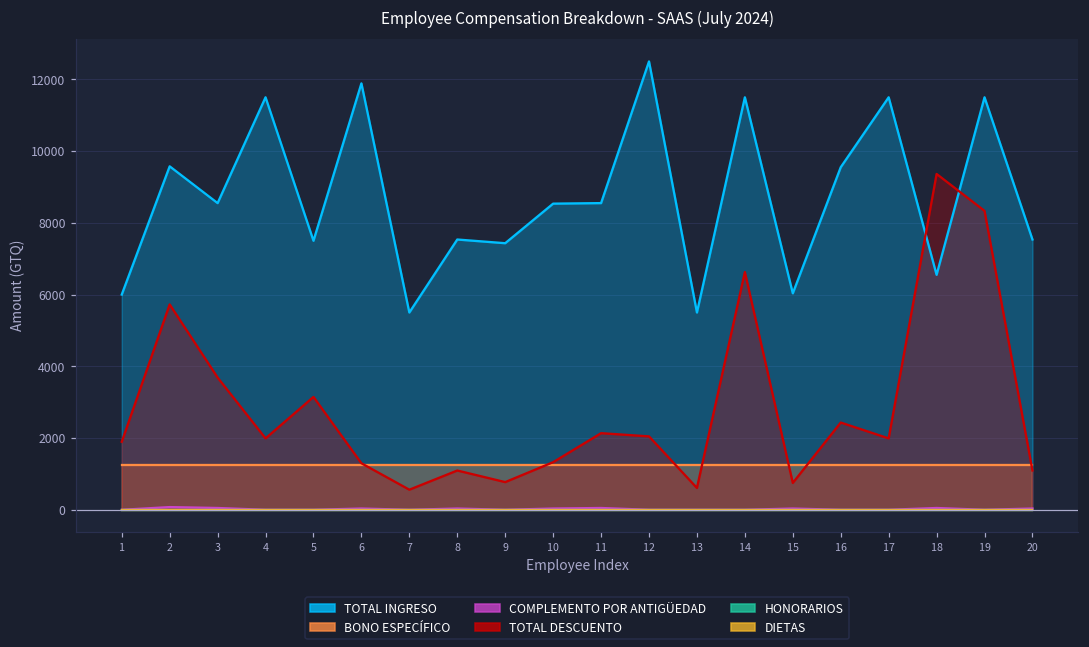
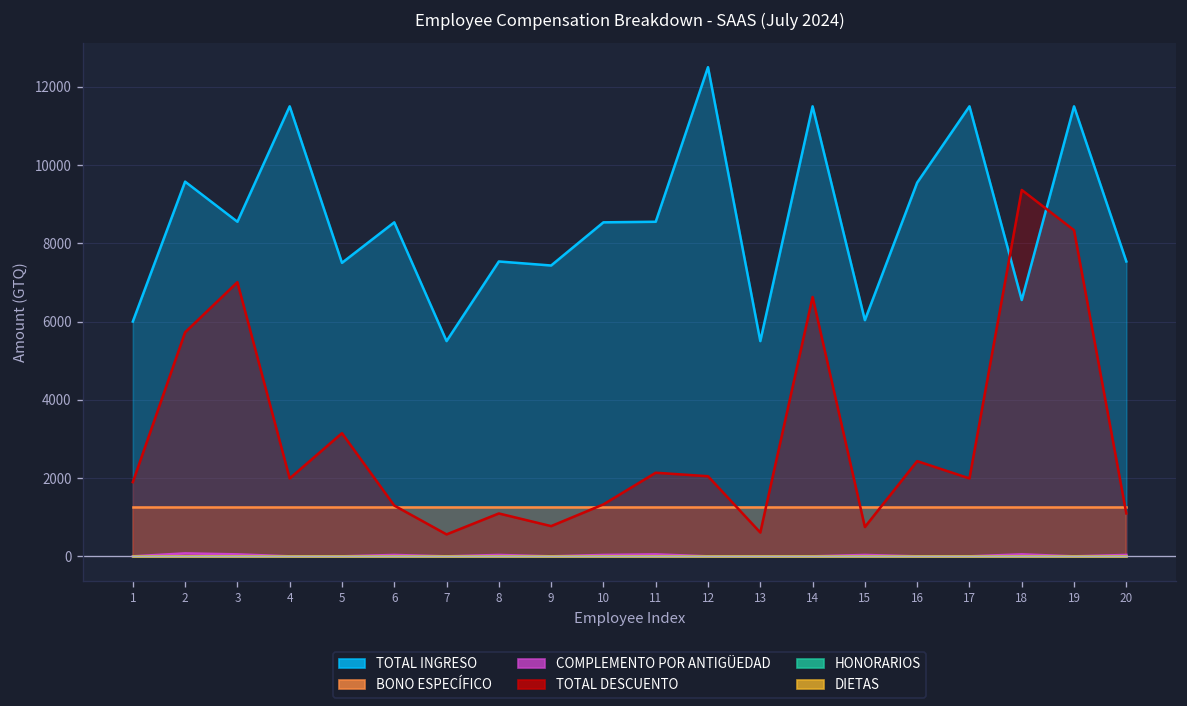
TOTAL DESCUENTO, 3: 3700 -> 7000
TOTAL INGRESO, 6: 11900 -> 8500
